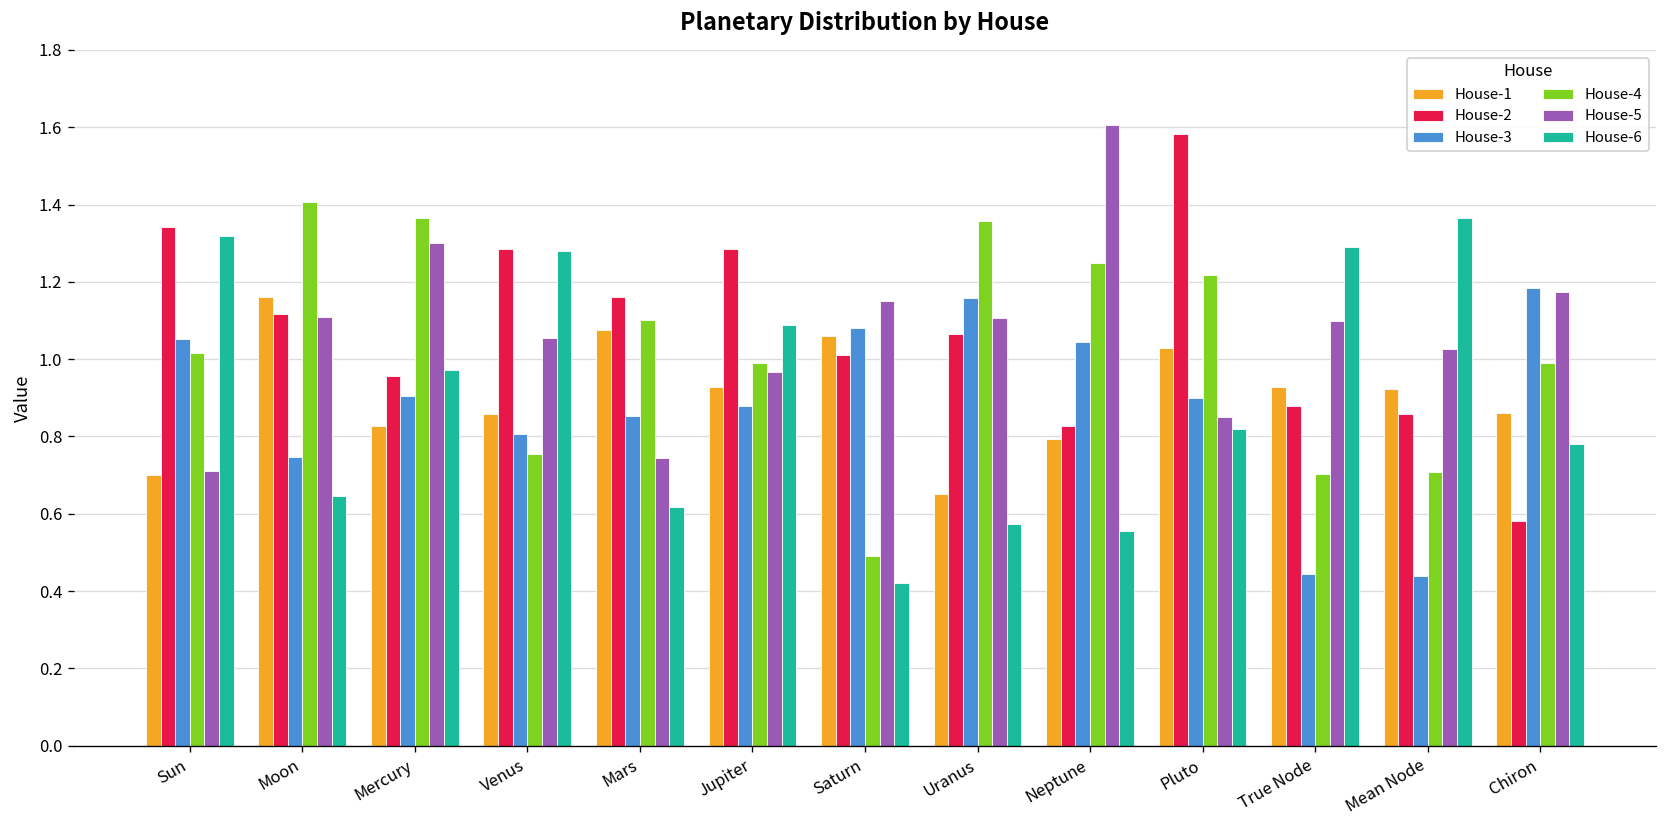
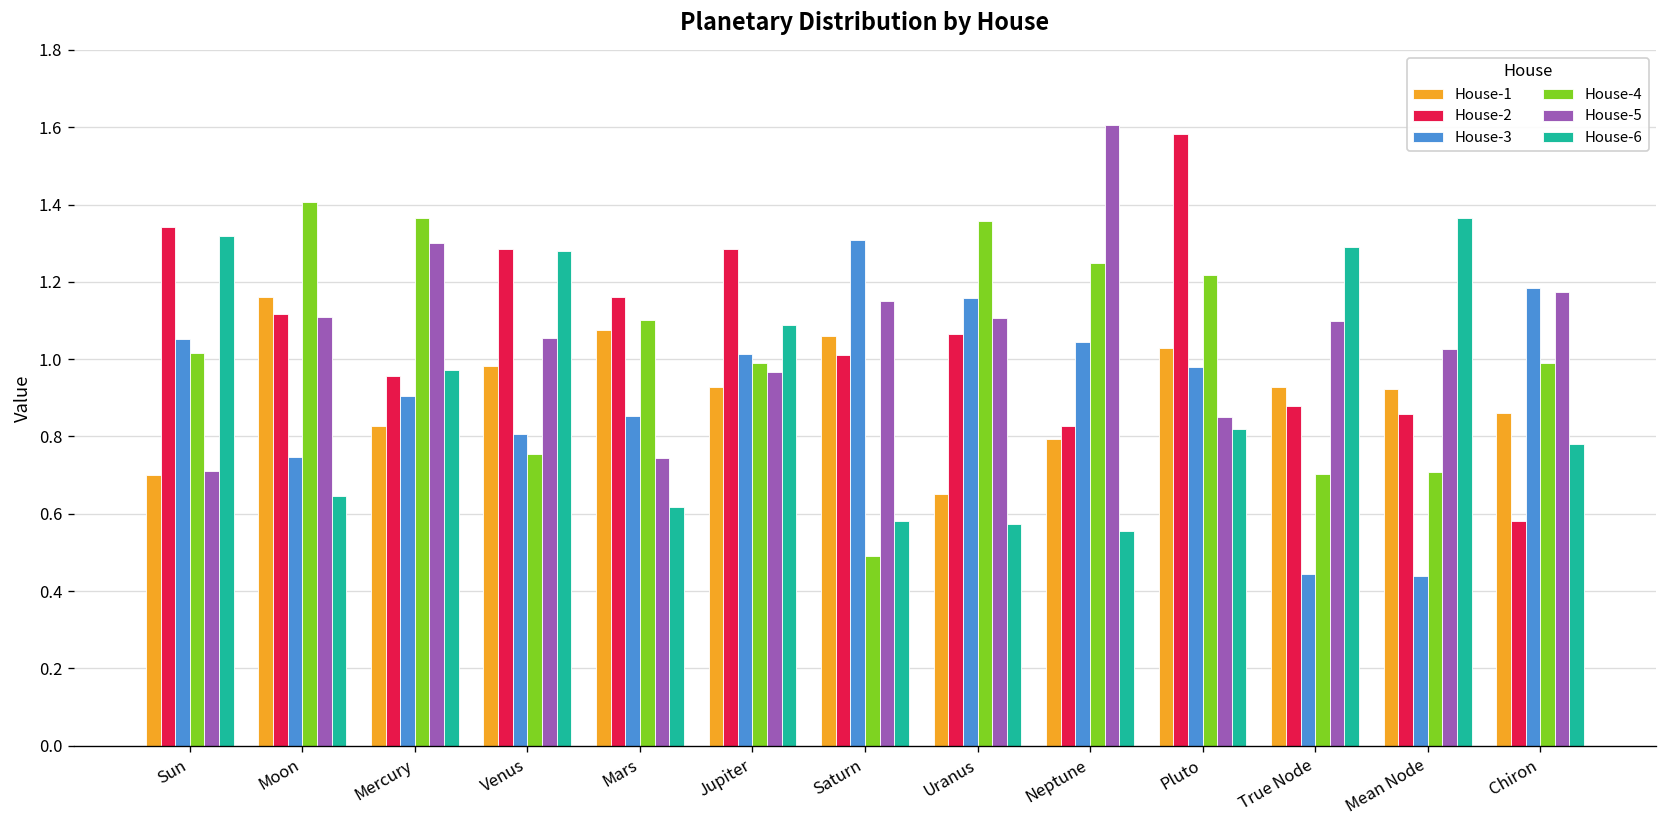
House-1, Venus: 0.86 -> 0.98
House-3, Jupiter: 0.88 -> 1.01
House-3, Saturn: 1.08 -> 1.31
House-6, Saturn: 0.42 -> 0.58
House-3, Pluto: 0.90 -> 0.98
